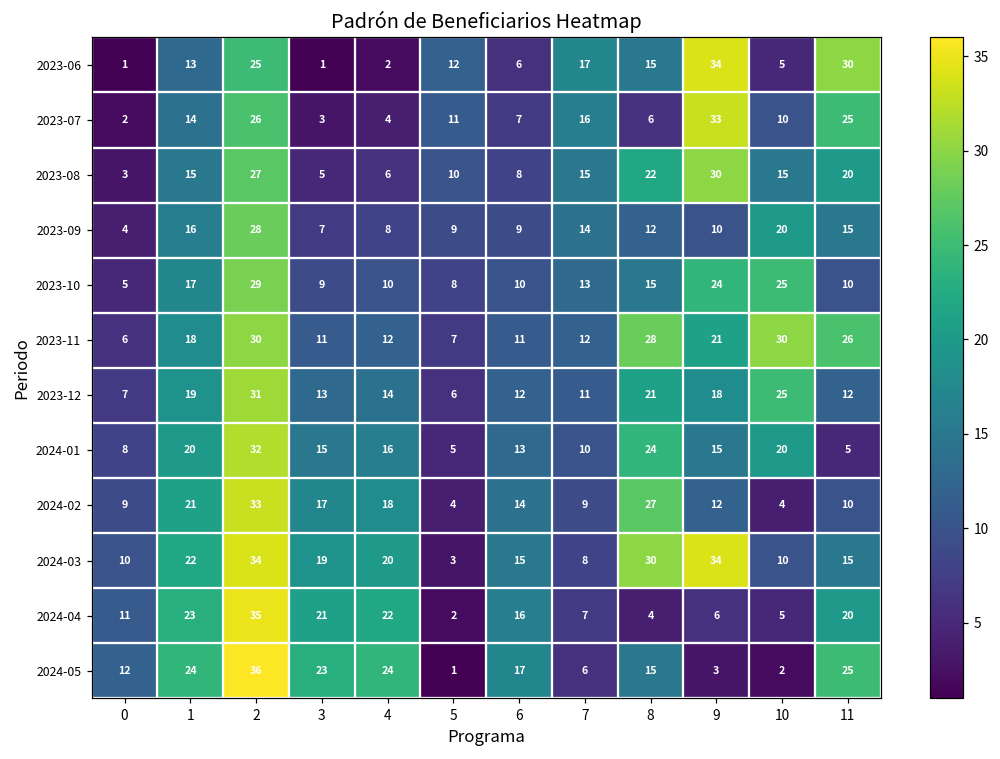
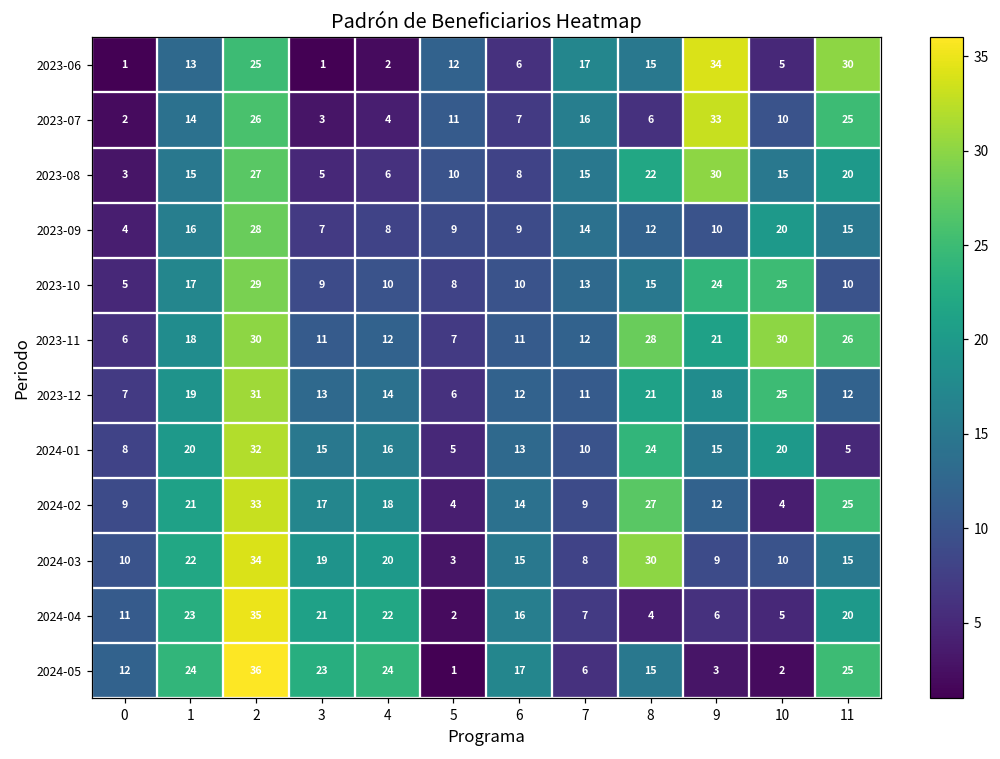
2024-02, 11: 10 -> 25
2024-03, 9: 34 -> 9
